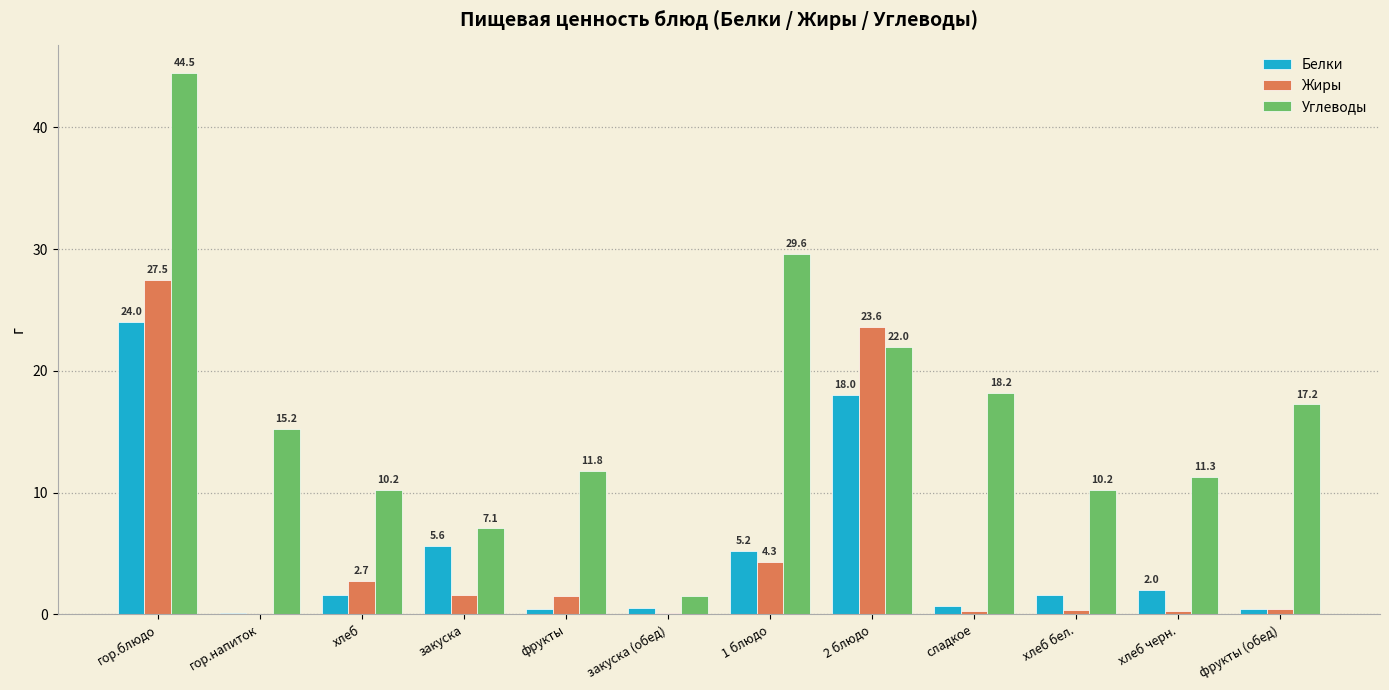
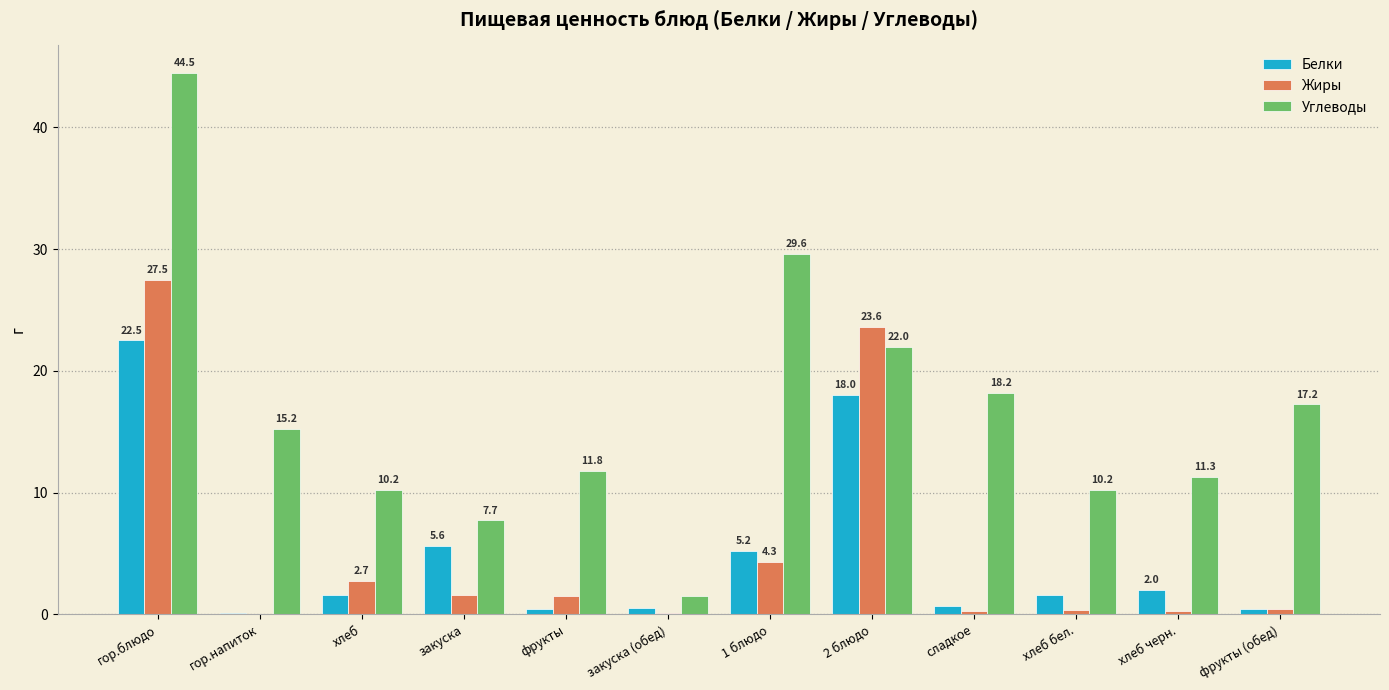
Белки, гор.блюдо: 24.0 -> 22.5
Углеводы, закуска: 7.1 -> 7.7
